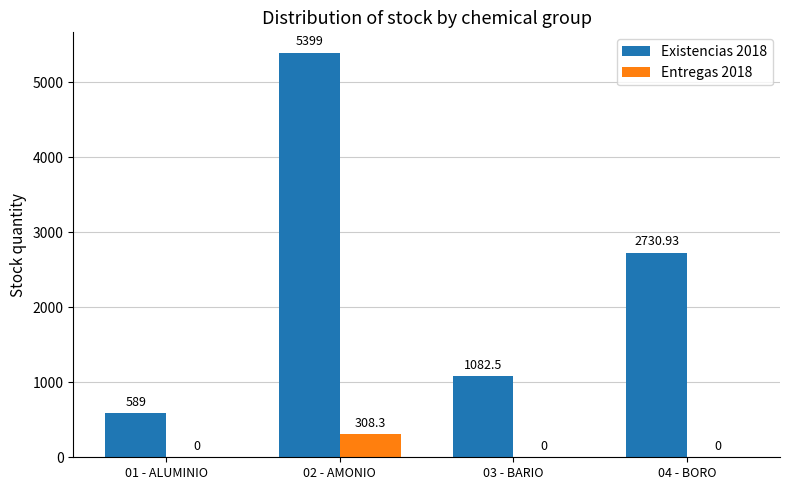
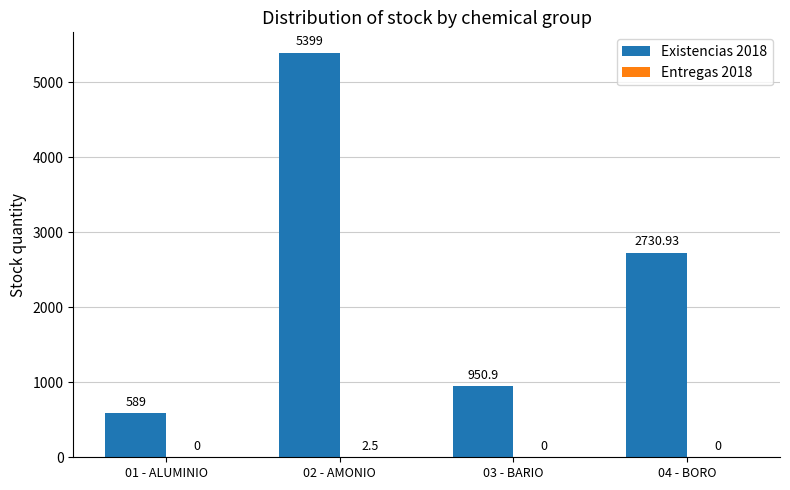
Entregas 2018, 02 - AMONIO: 308.3 -> 2.5
Existencias 2018, 03 - BARIO: 1082.5 -> 950.9
